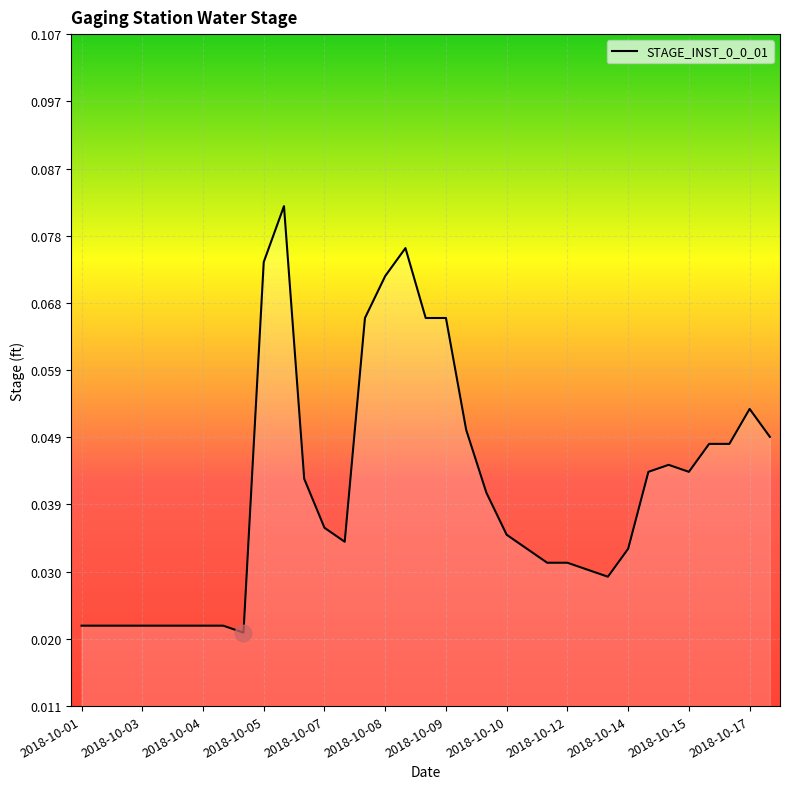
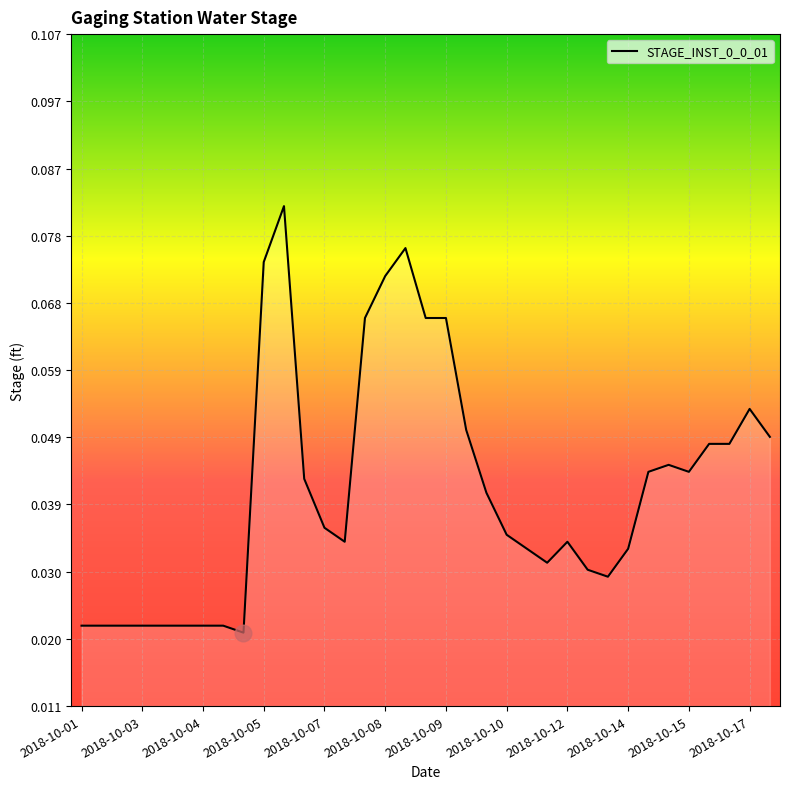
STAGE_INST_0_0_01, 2018-10-12: 0.031 -> 0.034
